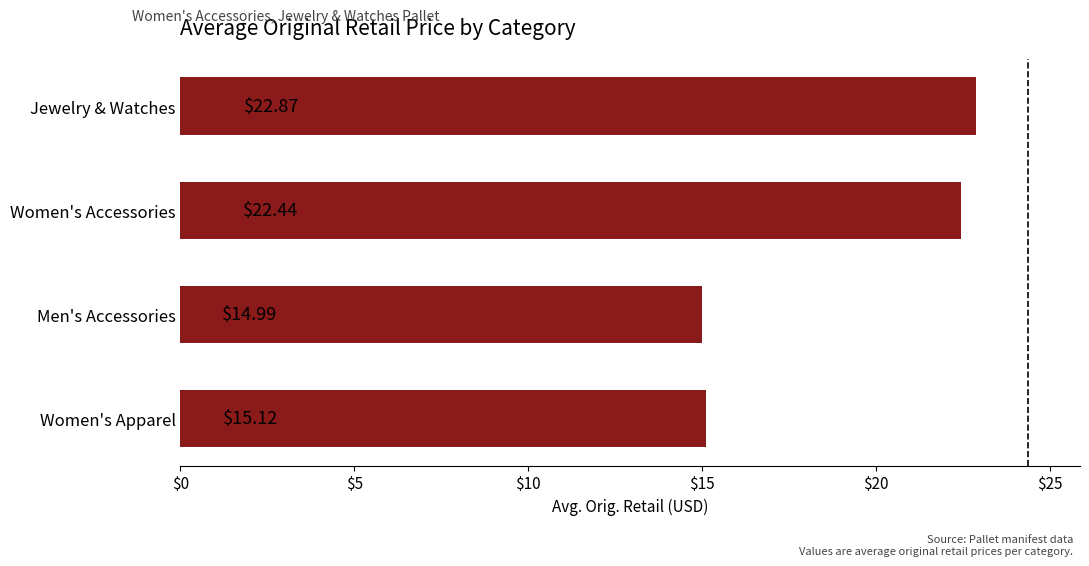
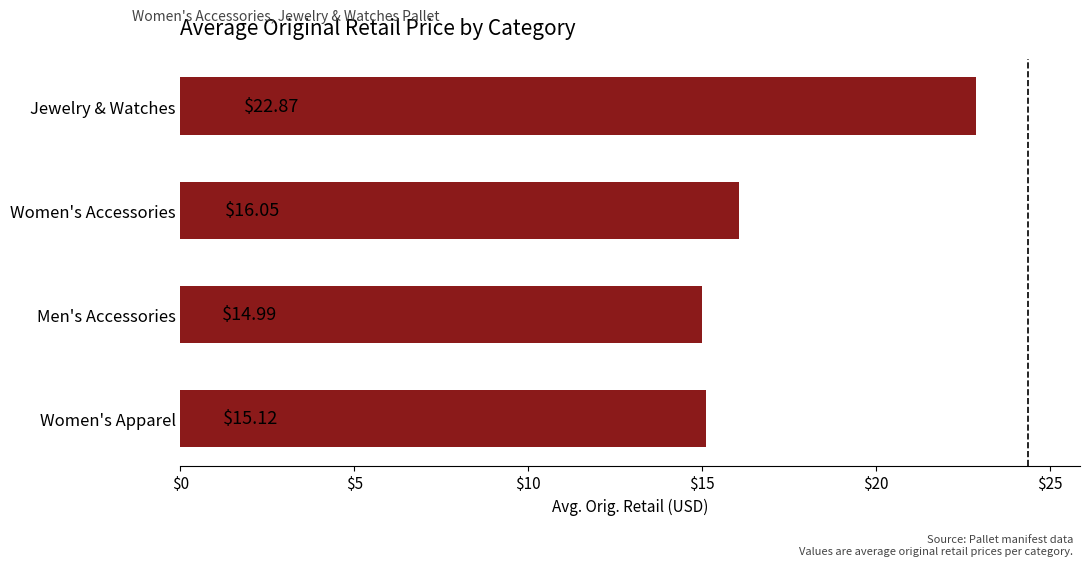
Women's Accessories: $22.44 -> $16.05
